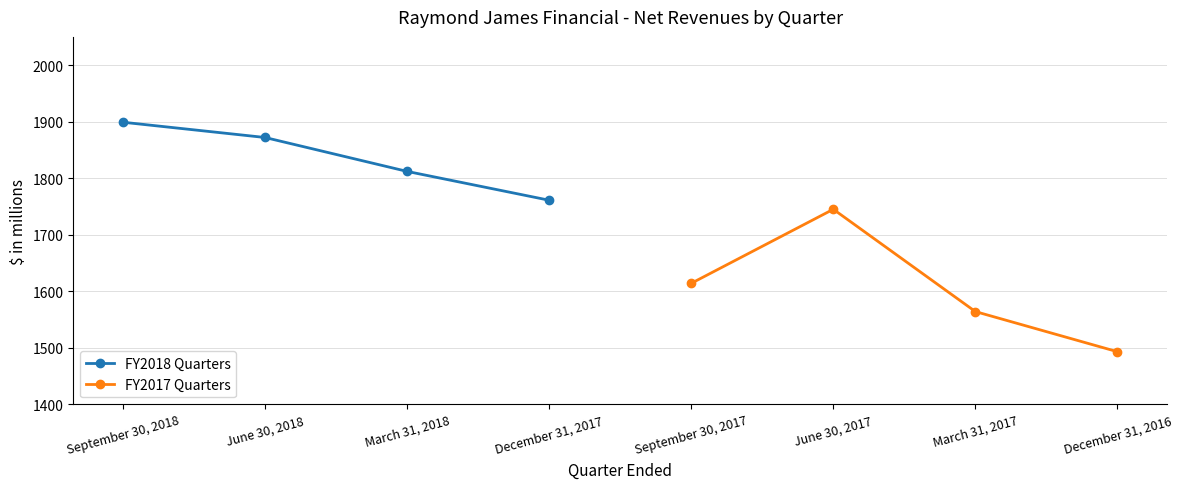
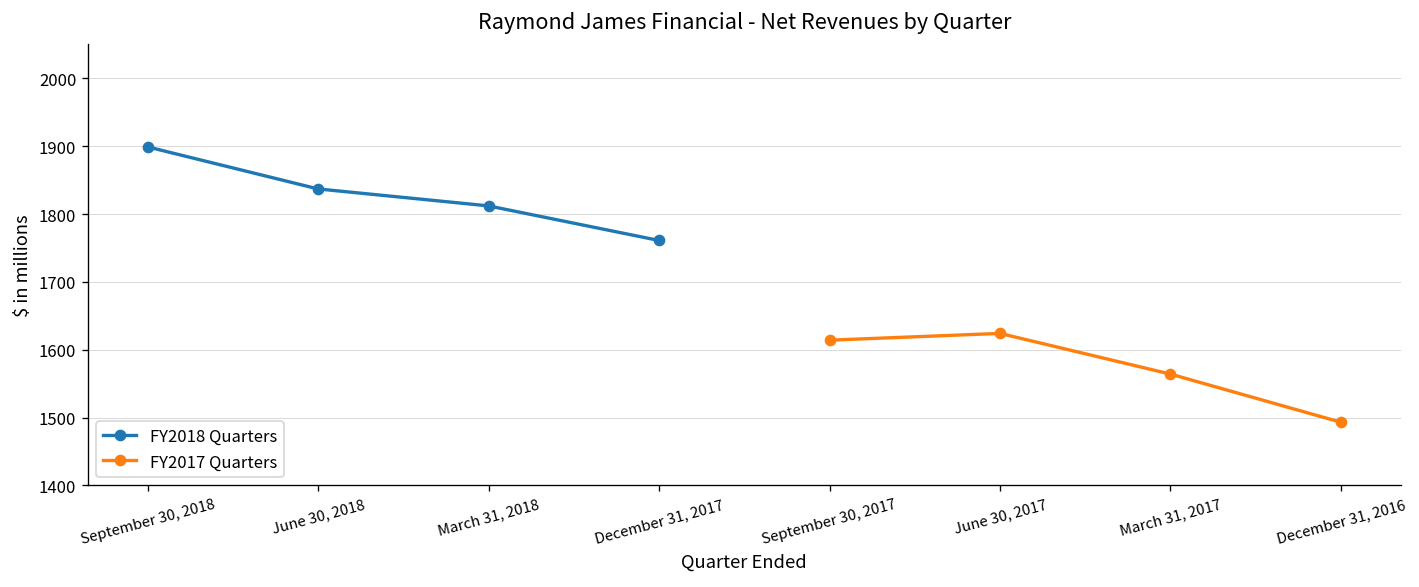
FY2018 Quarters, June 30, 2018: 1870 -> 1840
FY2017 Quarters, June 30, 2017: 1750 -> 1620
